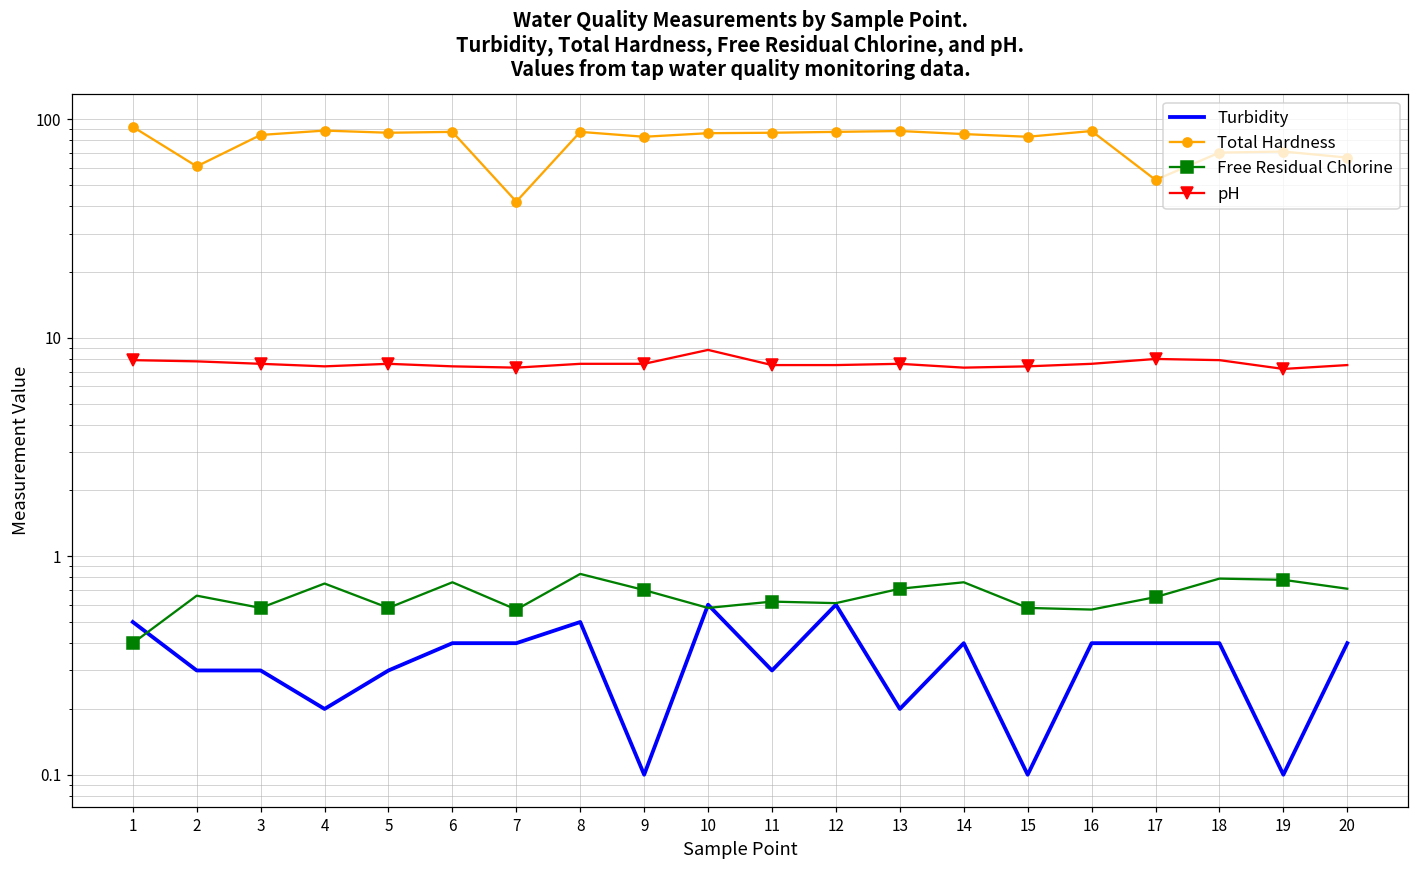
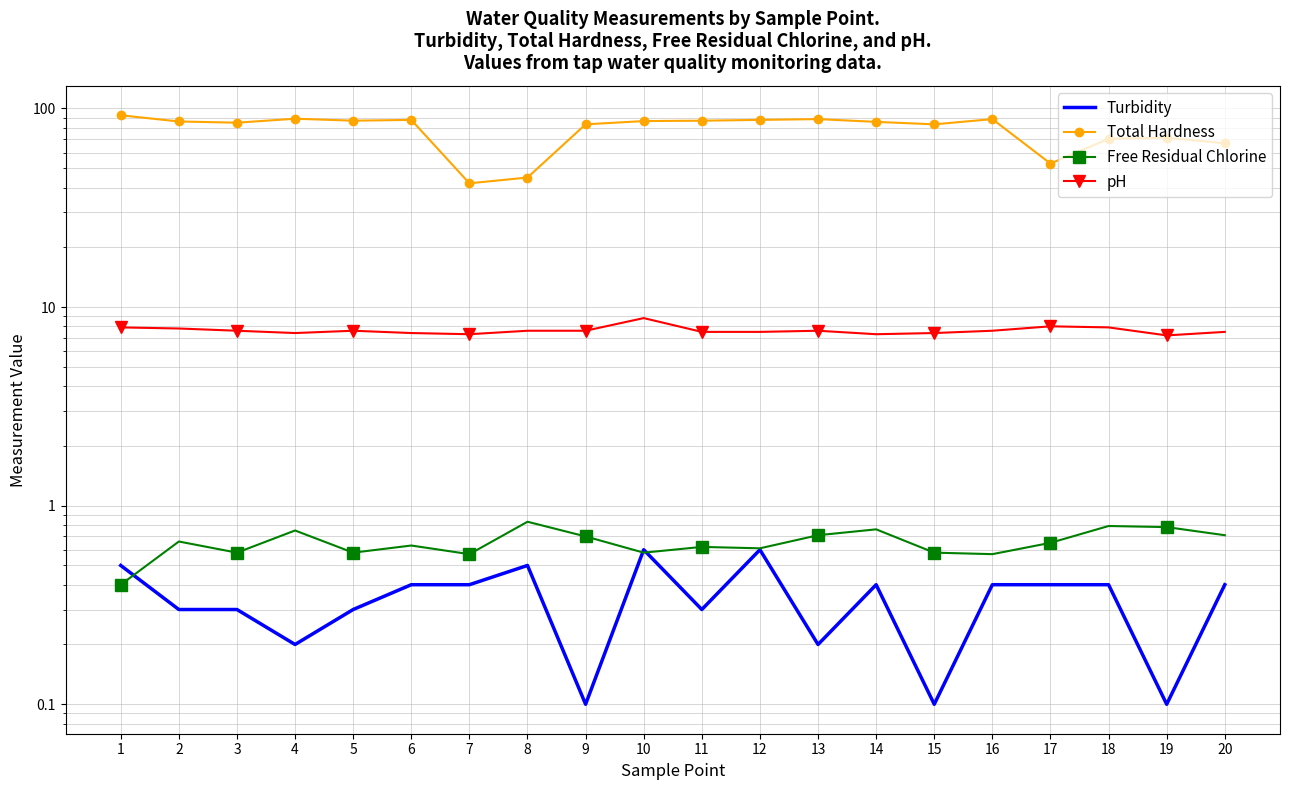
Total Hardness, 2: 61 -> 86
Free Residual Chlorine, 6: 0.76 -> 0.63
Total Hardness, 8: 90 -> 45
